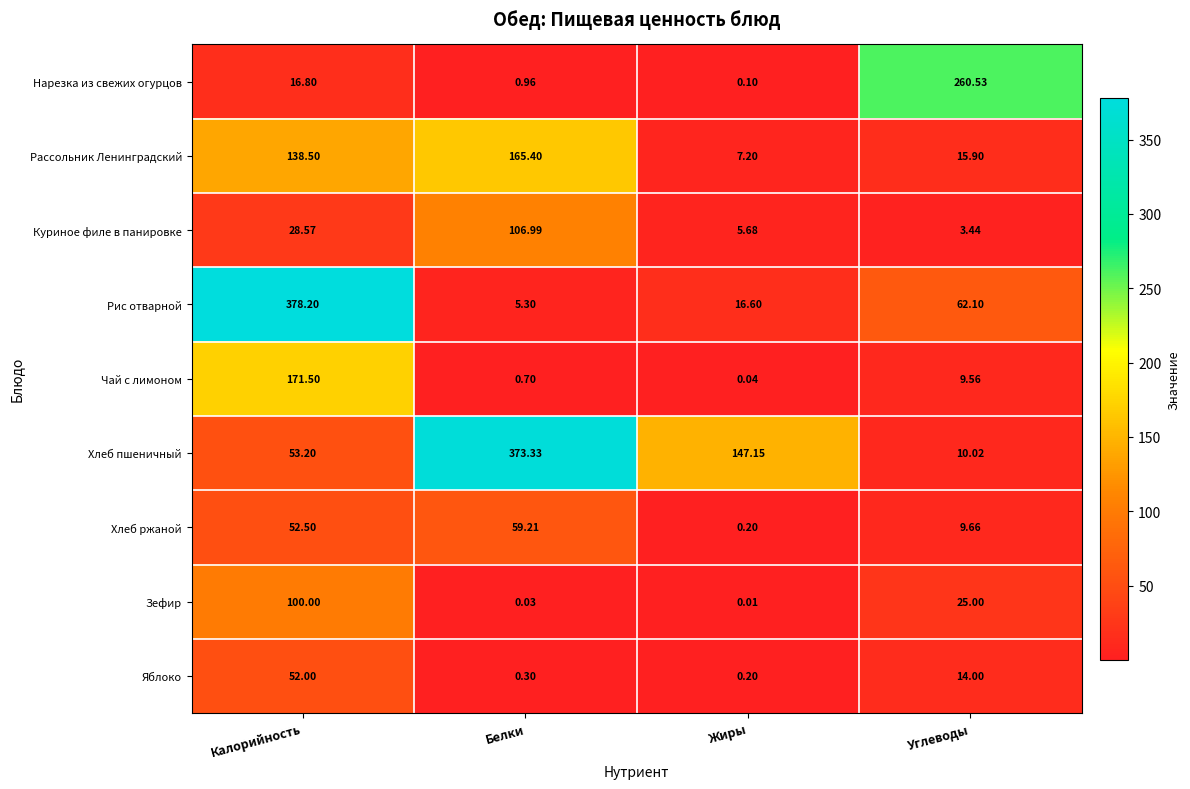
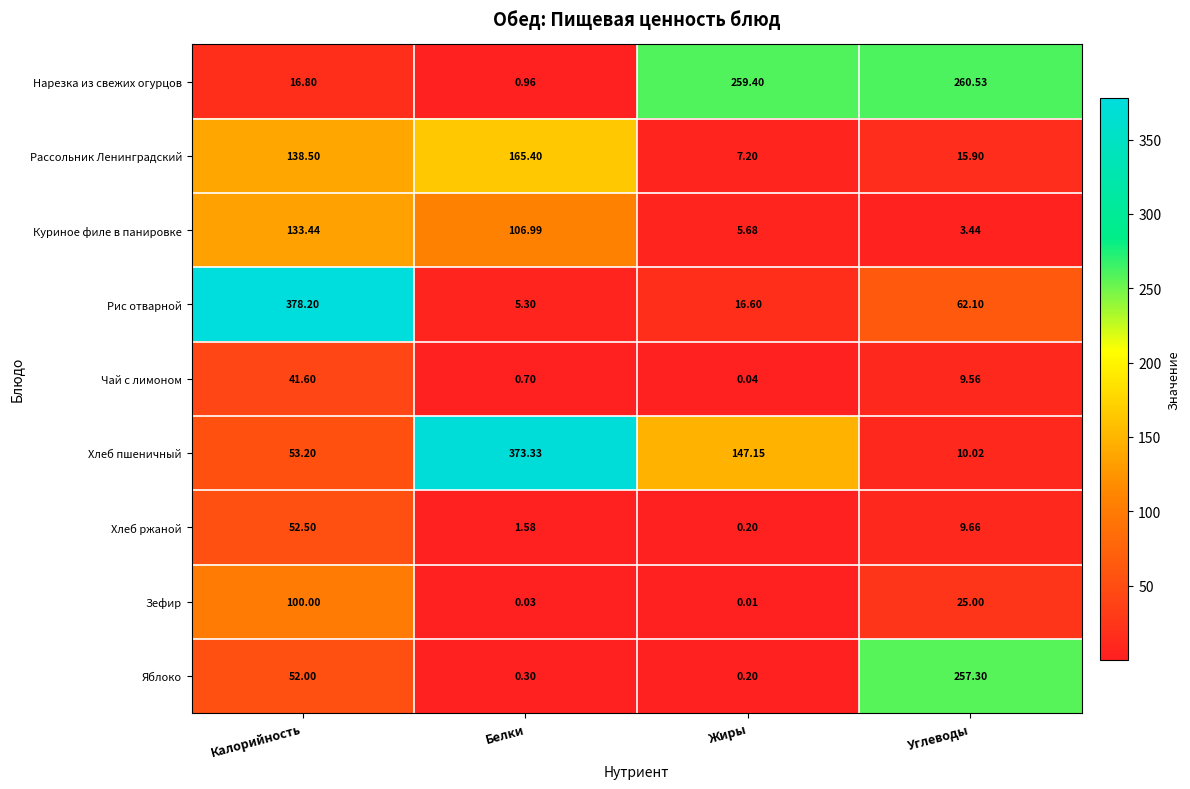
Нарезка из свежих огурцов, Жиры: 0.10 -> 259.40
Куриное филе в панировке, Калорийность: 28.57 -> 133.44
Чай с лимоном, Калорийность: 171.50 -> 41.60
Хлеб ржаной, Белки: 59.21 -> 1.58
Яблоко, Углеводы: 14.00 -> 257.30
